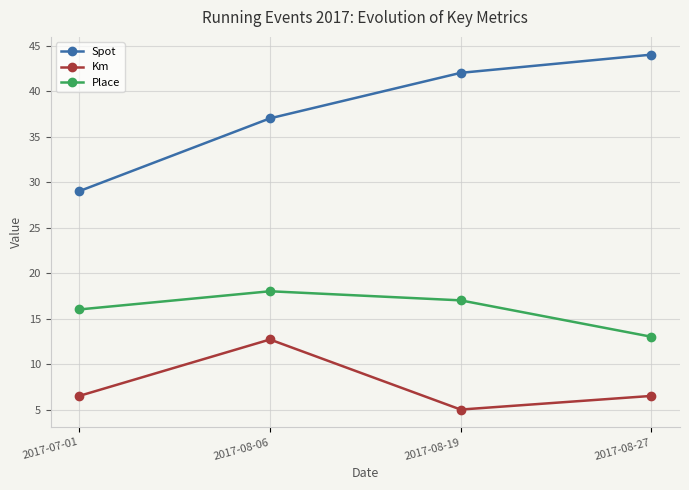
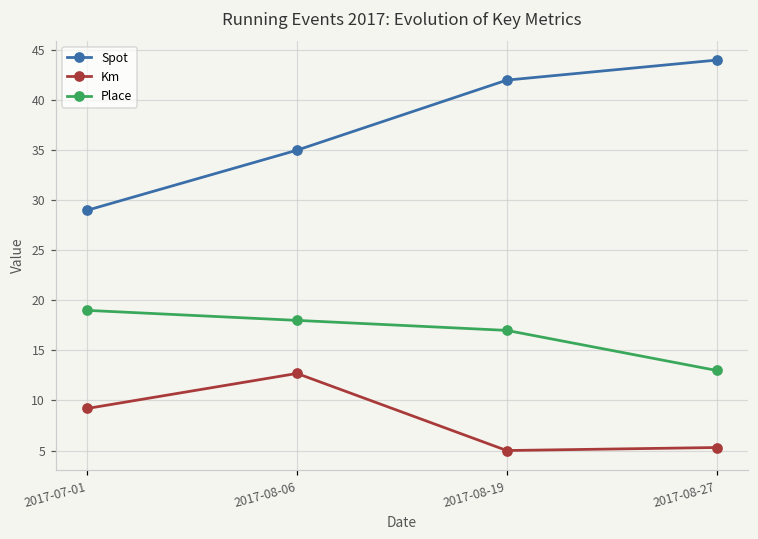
Km, 2017-07-01: 7 -> 9
Place, 2017-07-01: 16 -> 19
Spot, 2017-08-06: 37 -> 35
Km, 2017-08-27: 7 -> 5
